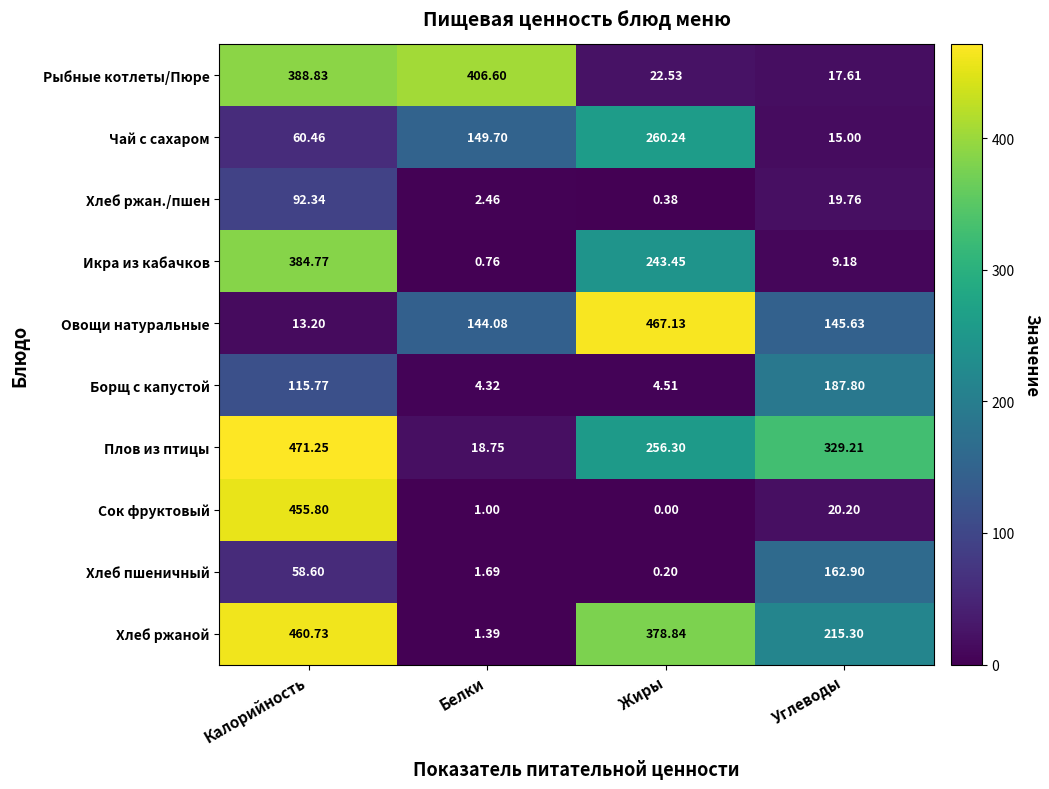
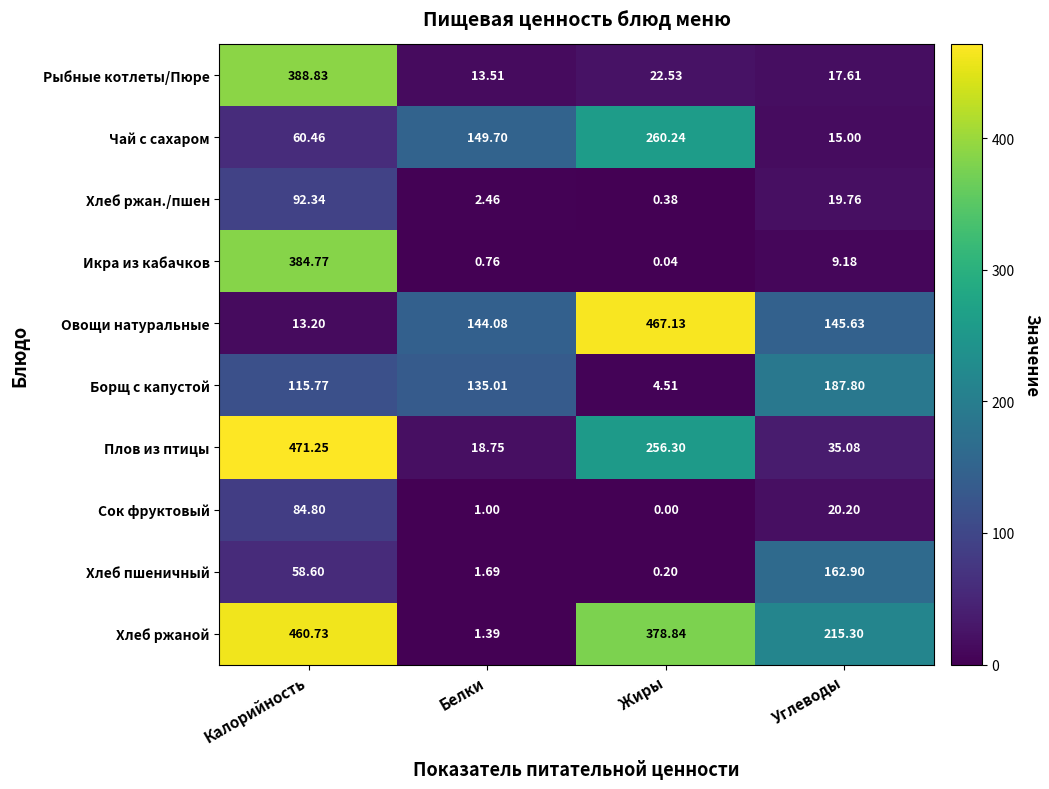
Рыбные котлеты/Пюре, Белки: 406.60 -> 13.51
Икра из кабачков, Жиры: 243.45 -> 0.04
Борщ с капустой, Белки: 4.32 -> 135.01
Плов из птицы, Углеводы: 329.21 -> 35.08
Сок фруктовый, Калорийность: 455.80 -> 84.80
